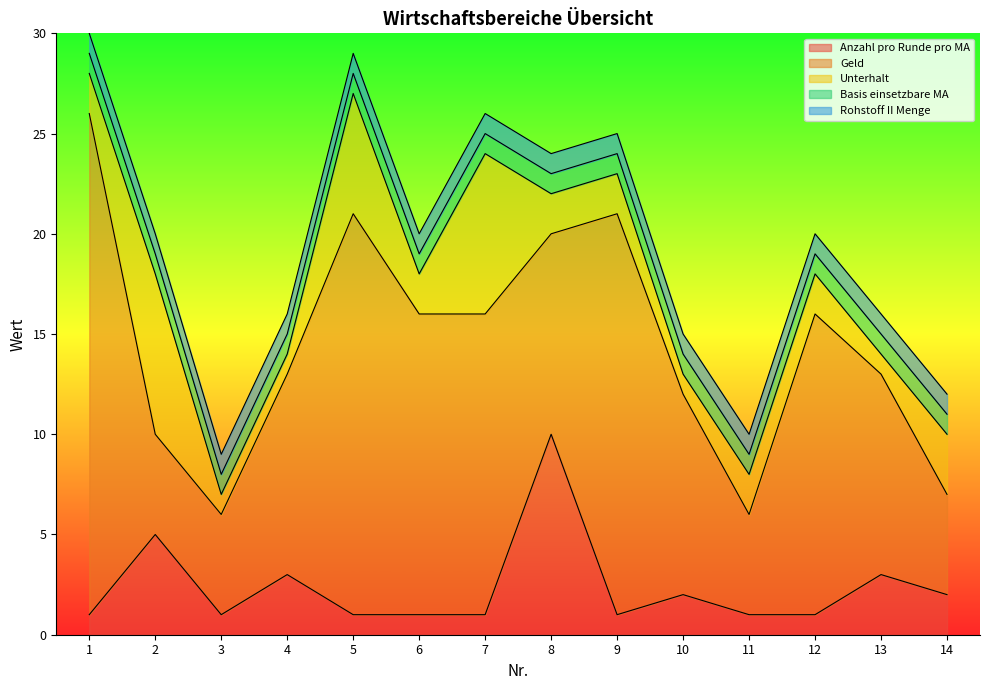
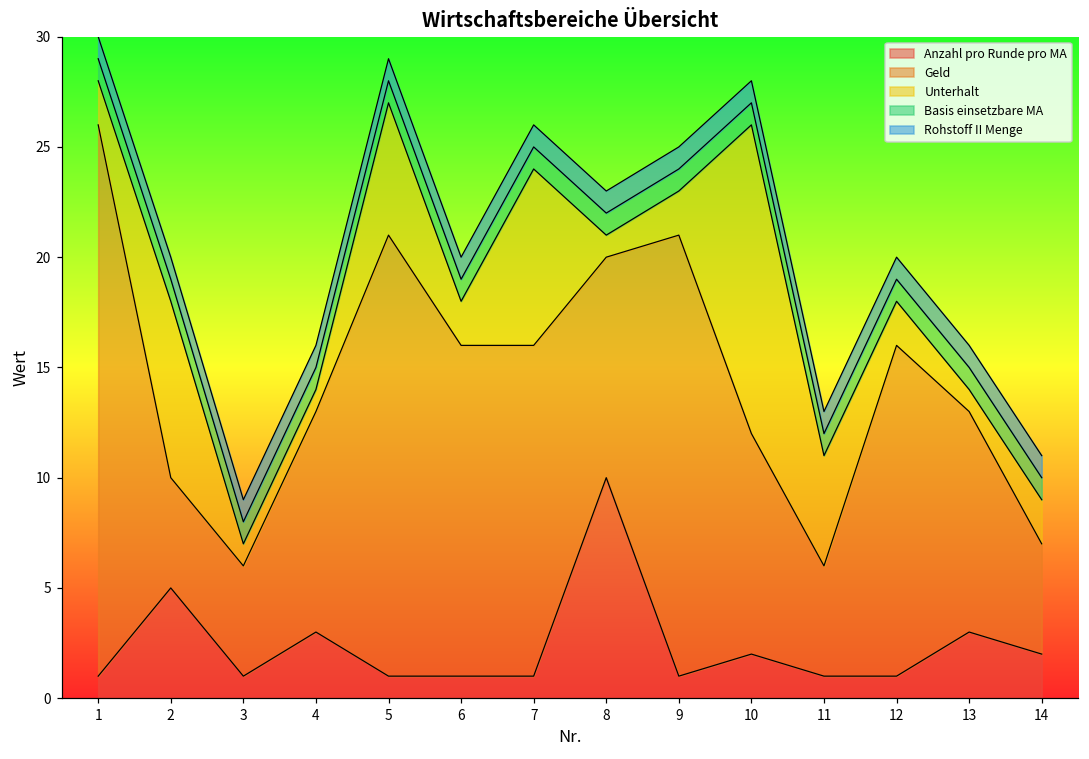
Unterhalt, 8: 2 -> 1
Unterhalt, 10: 1 -> 14
Unterhalt, 11: 2 -> 5
Unterhalt, 14: 3 -> 2
